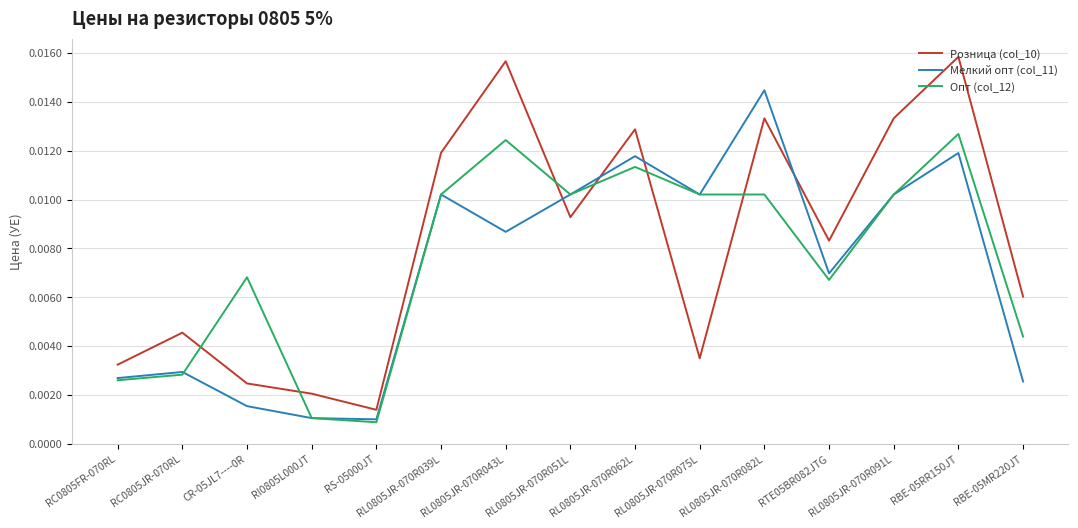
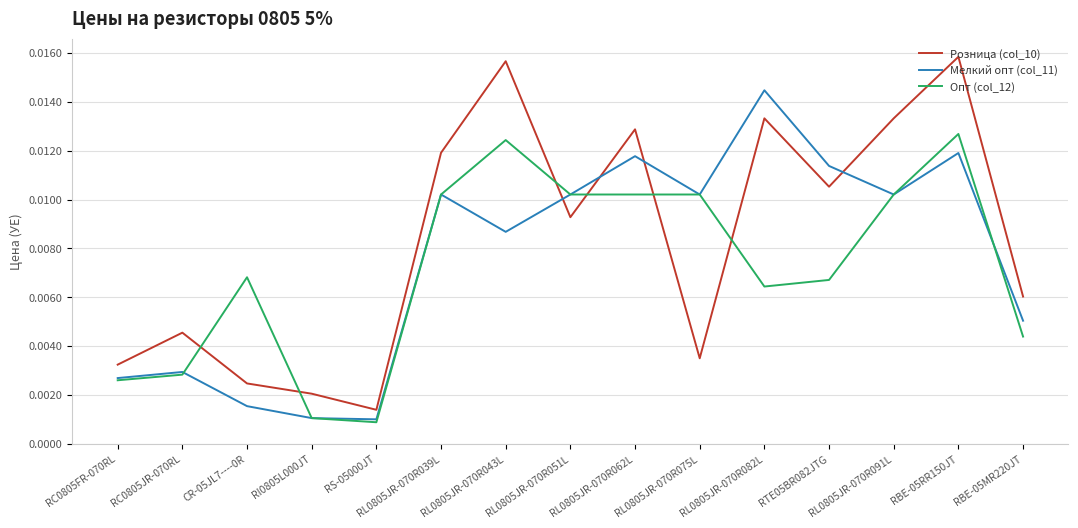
Опт (col_12), RL0805JR-070R062L: 0.0113 -> 0.0102
Опт (col_12), RL0805JR-070R082L: 0.0102 -> 0.0064
Розница (col_10), RTE05BR082JTG: 0.0083 -> 0.0105
Мелкий опт (col_11), RTE05BR082JTG: 0.0070 -> 0.0114
Мелкий опт (col_11), RBE-05MR220JT: 0.0026 -> 0.0050
